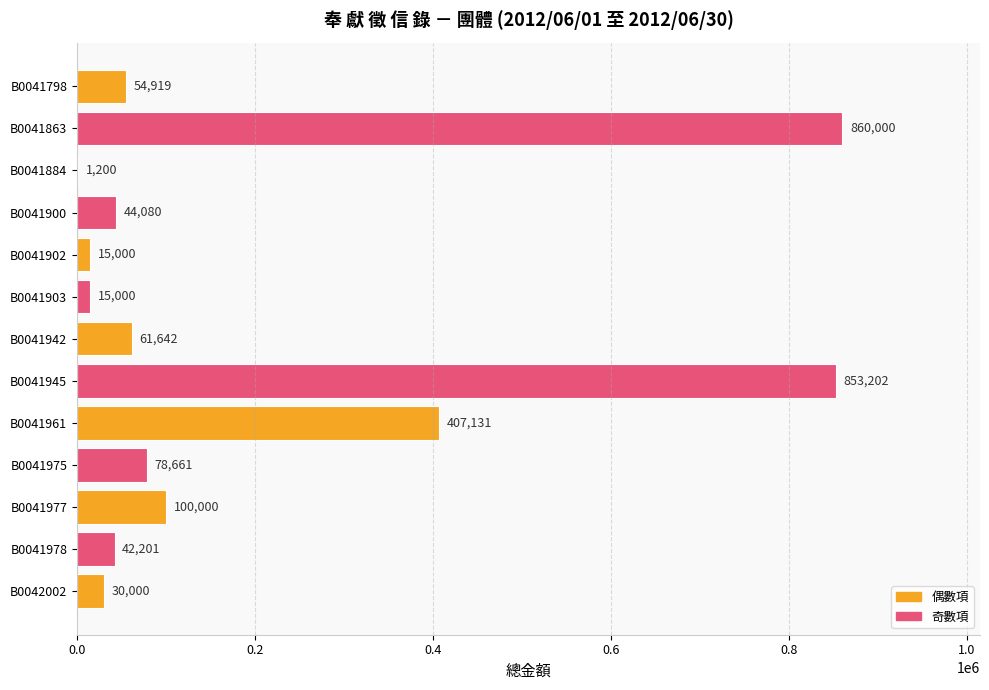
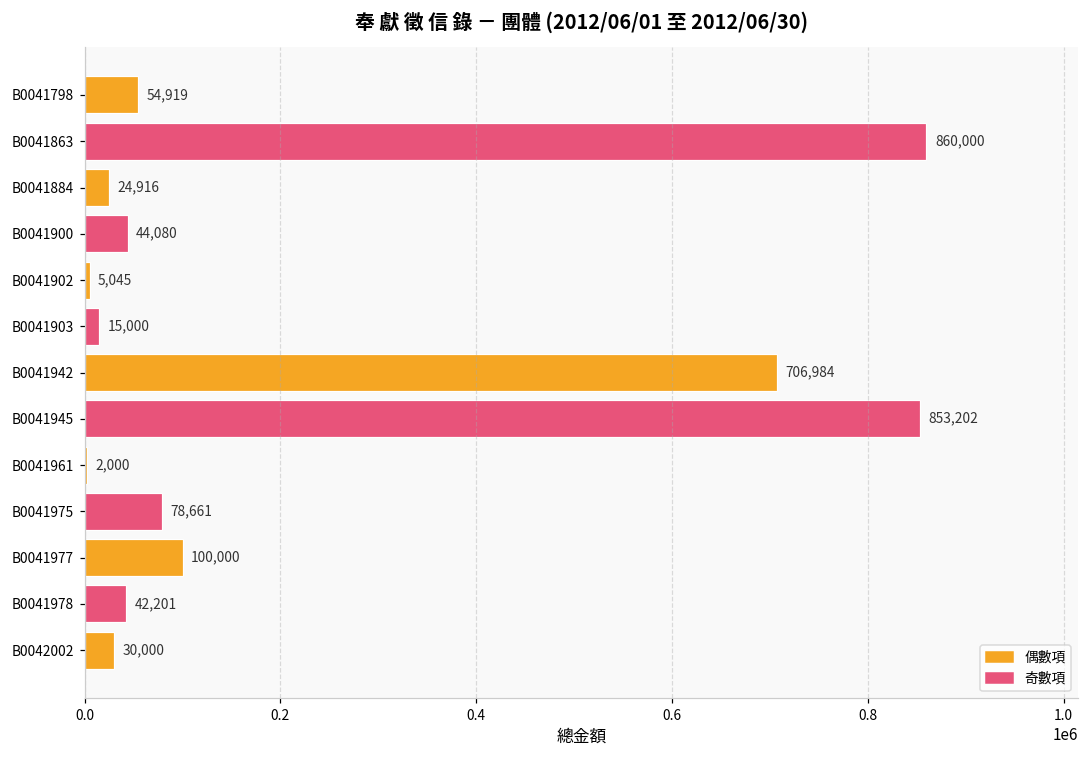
B0041884: 1,200 -> 24,916
B0041902: 15,000 -> 5,045
B0041942: 61,642 -> 706,984
B0041961: 407,131 -> 2,000
